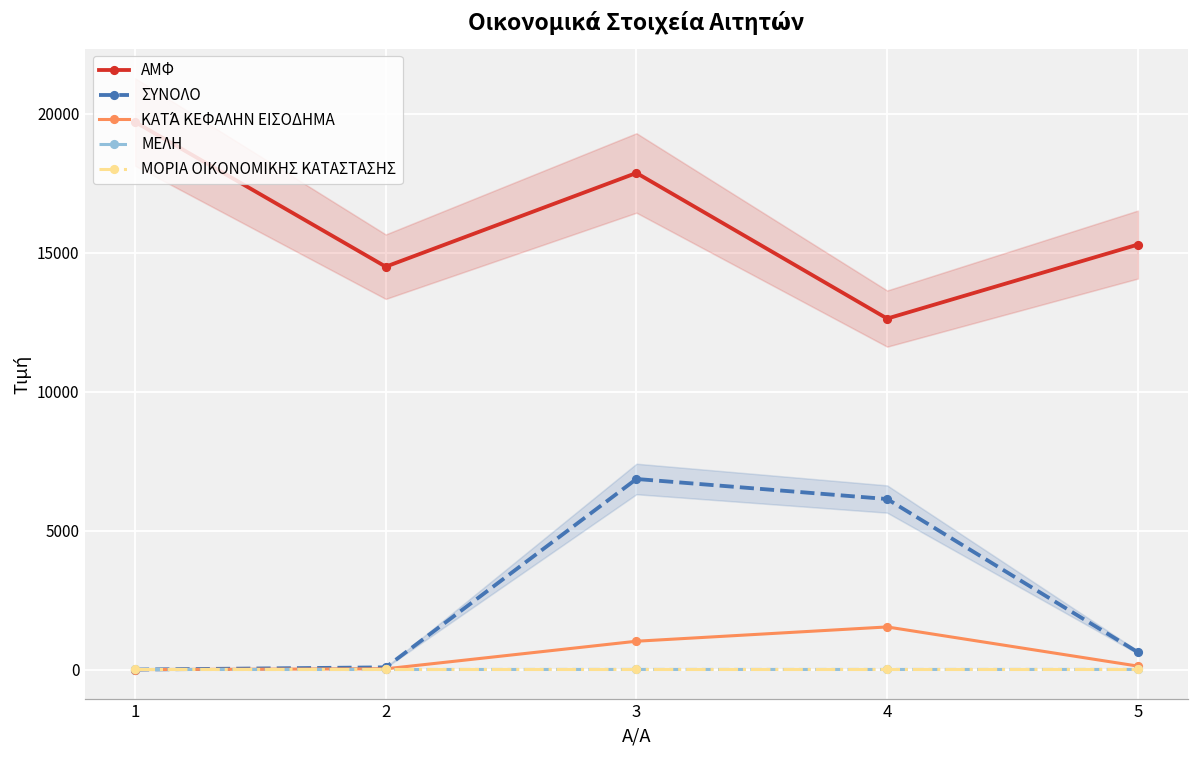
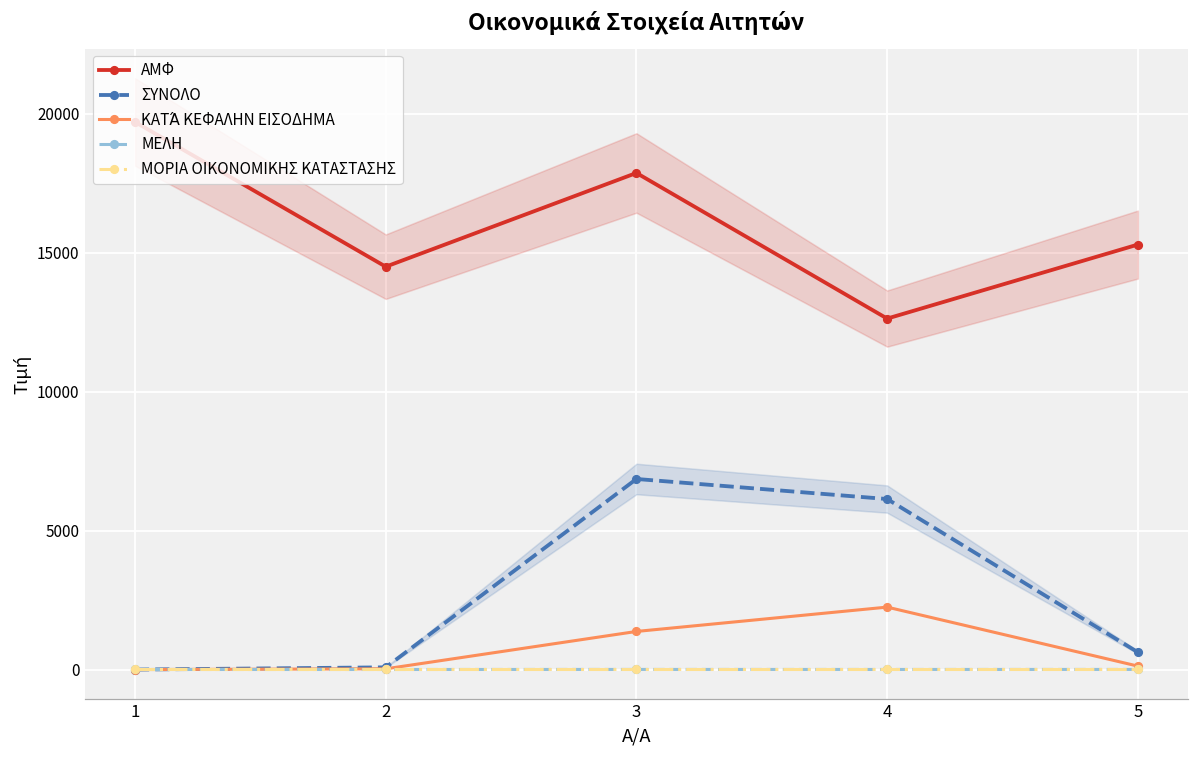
ΚΑΤΆ ΚΕΦΑΛΗΝ ΕΙΣΟΔΗΜΑ, 3: 1000 -> 1400
ΚΑΤΆ ΚΕΦΑΛΗΝ ΕΙΣΟΔΗΜΑ, 4: 1500 -> 2200
